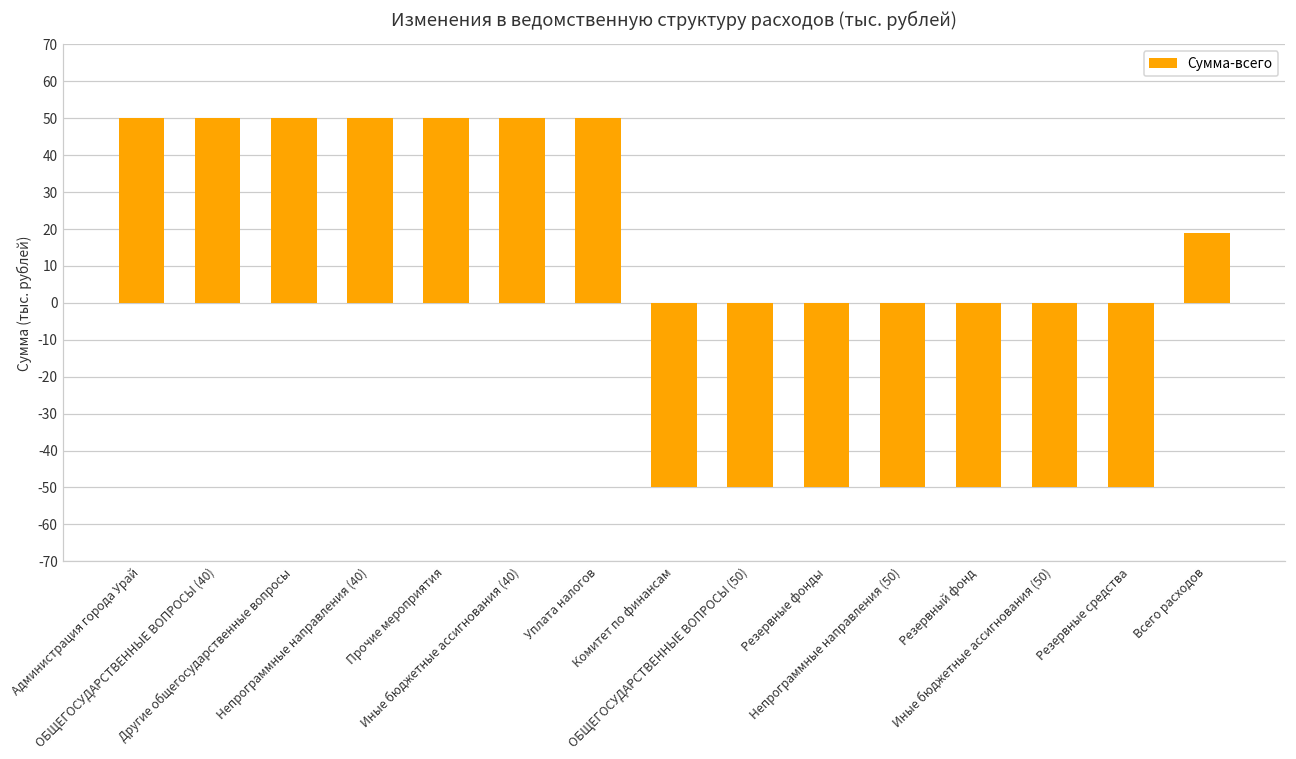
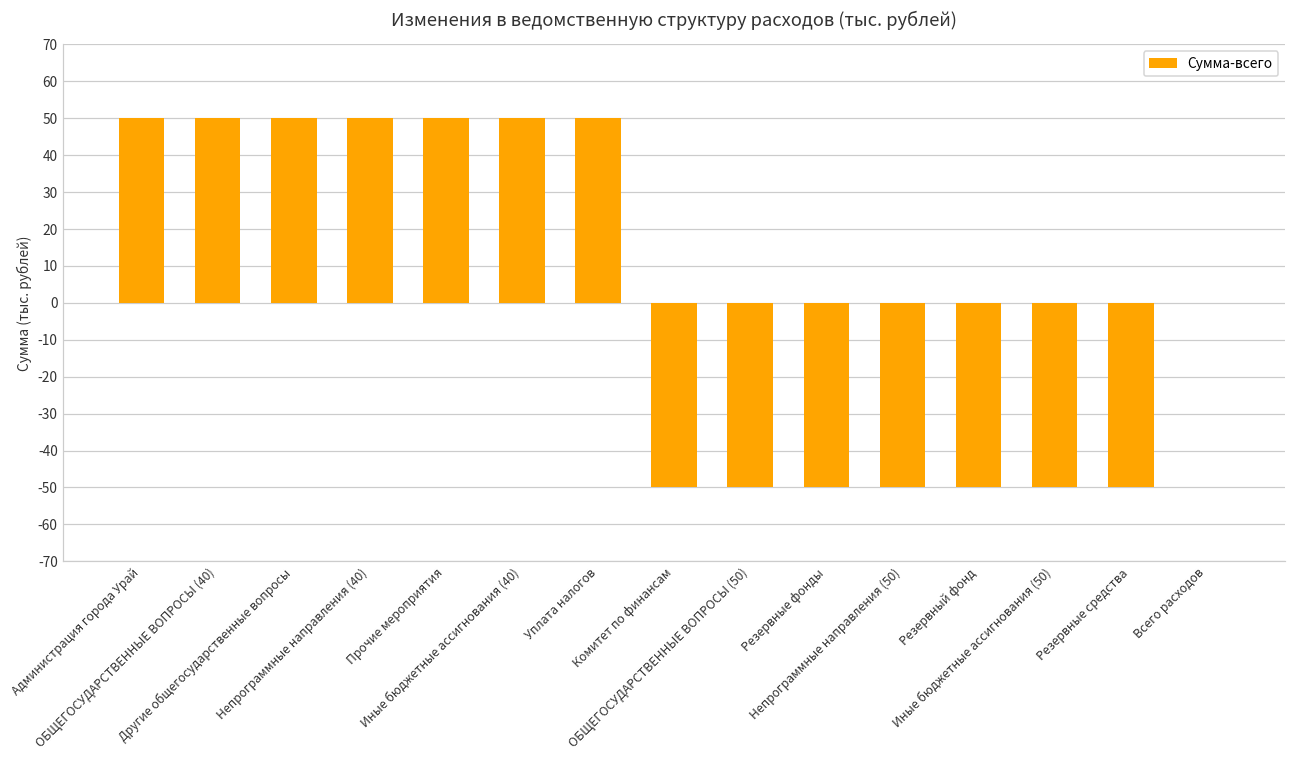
Всего расходов: 19 -> 0
